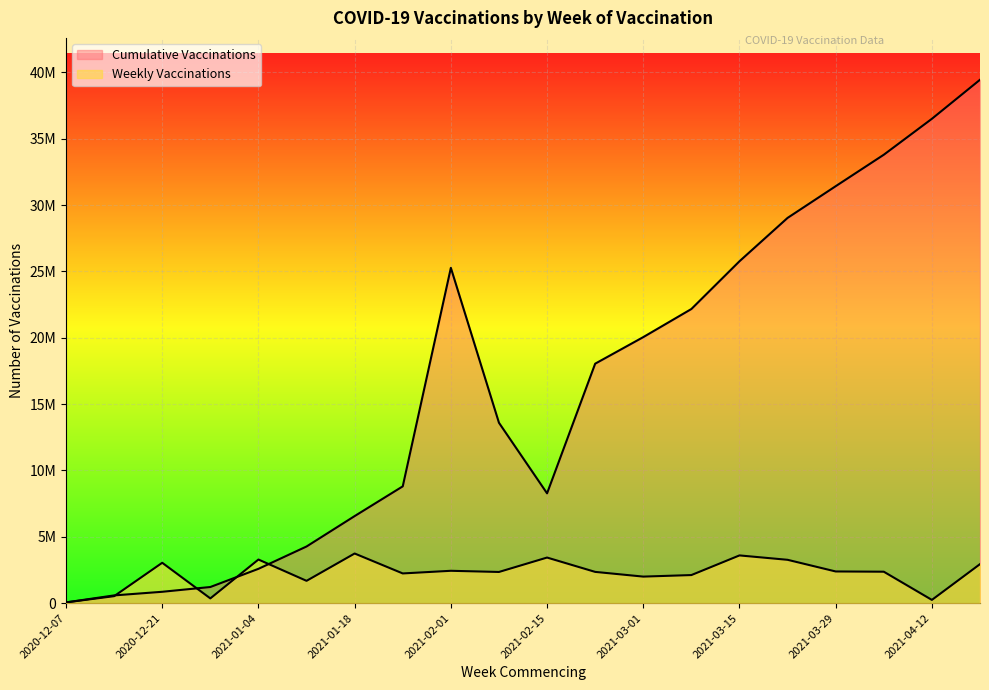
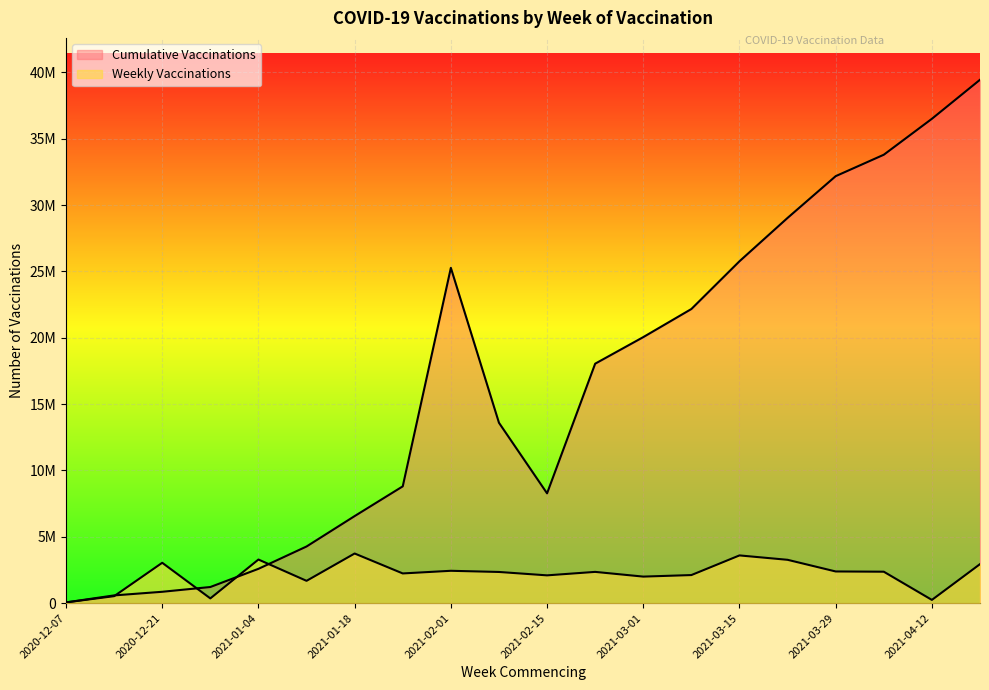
Weekly Vaccinations, 2021-02-15: 3400000 -> 2100000
Cumulative Vaccinations, 2021-03-29: 31400000 -> 32200000
